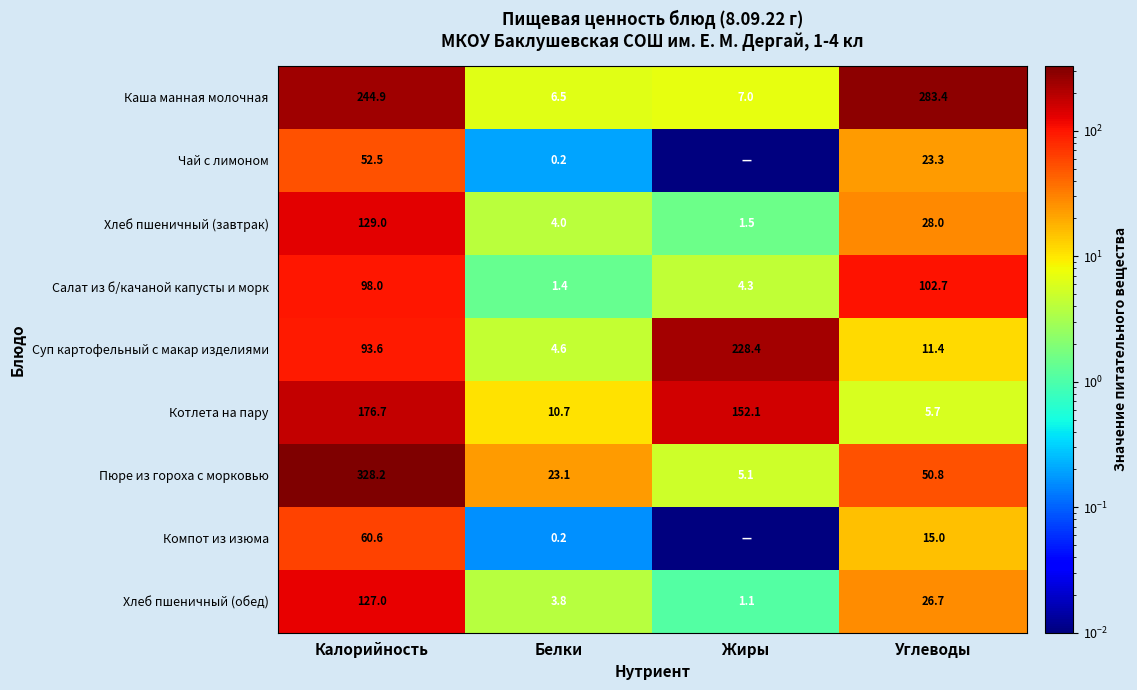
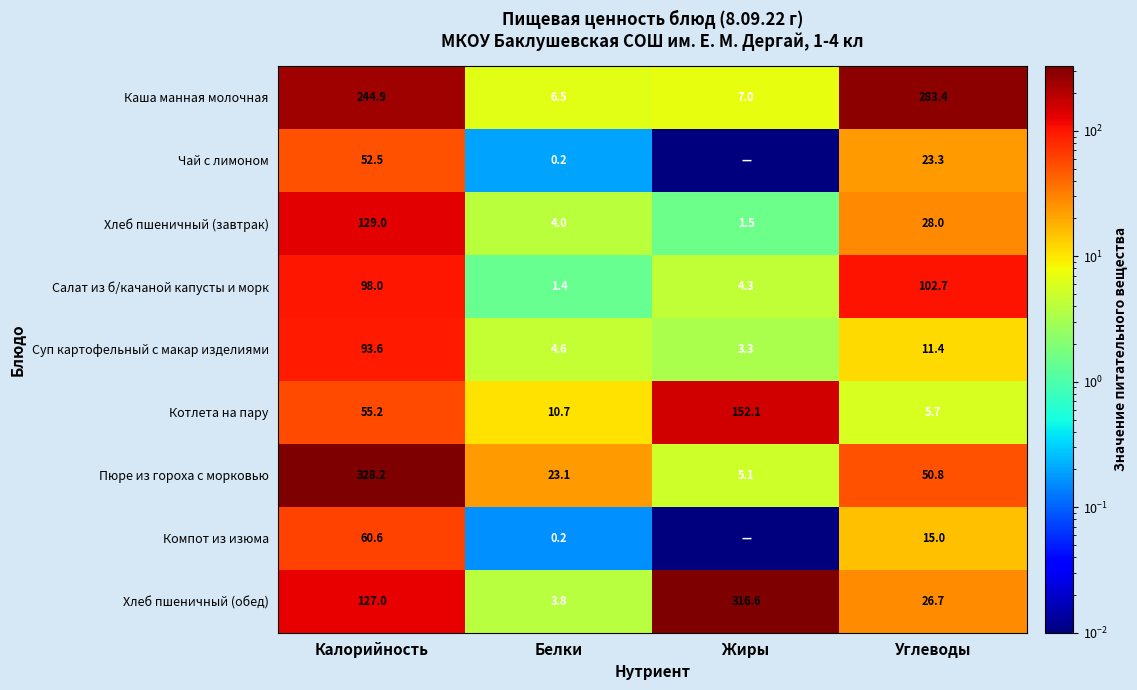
Суп картофельный с макар изделиями, Жиры: 228.4 -> 3.3
Котлета на пару, Калорийность: 176.7 -> 55.2
Хлеб пшеничный (обед), Жиры: 1.1 -> 316.6
